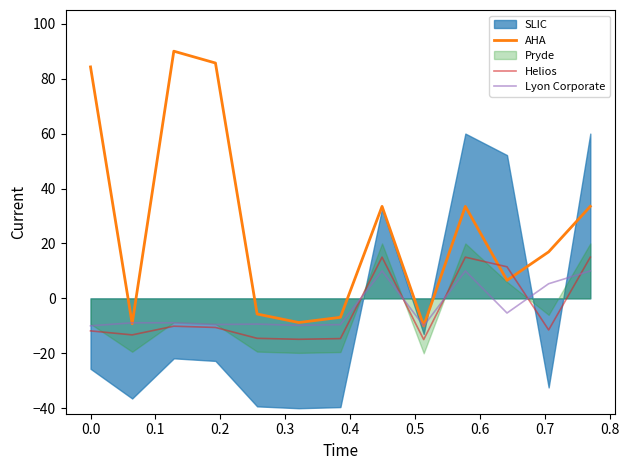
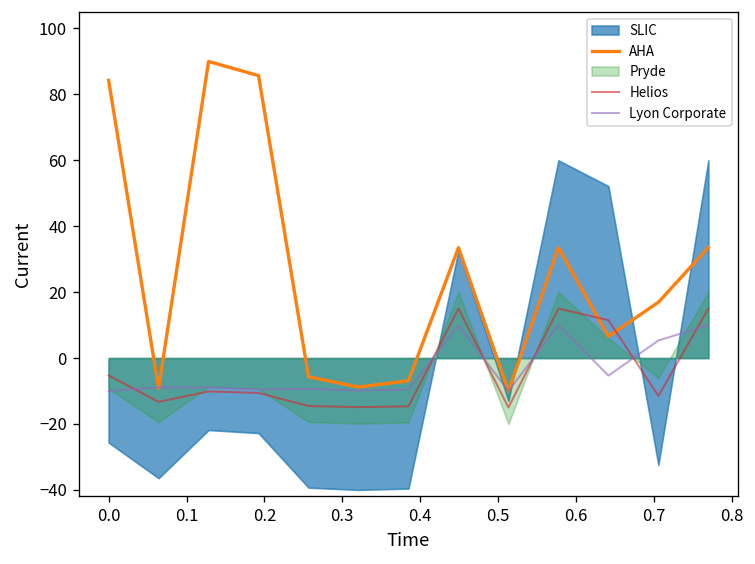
Helios, 0.0: -12 -> -5
